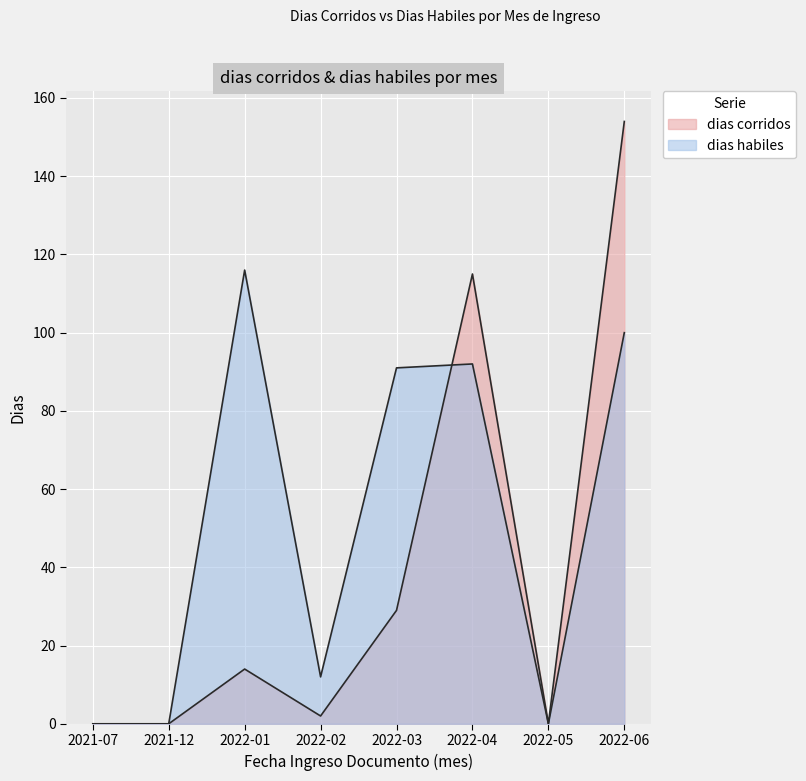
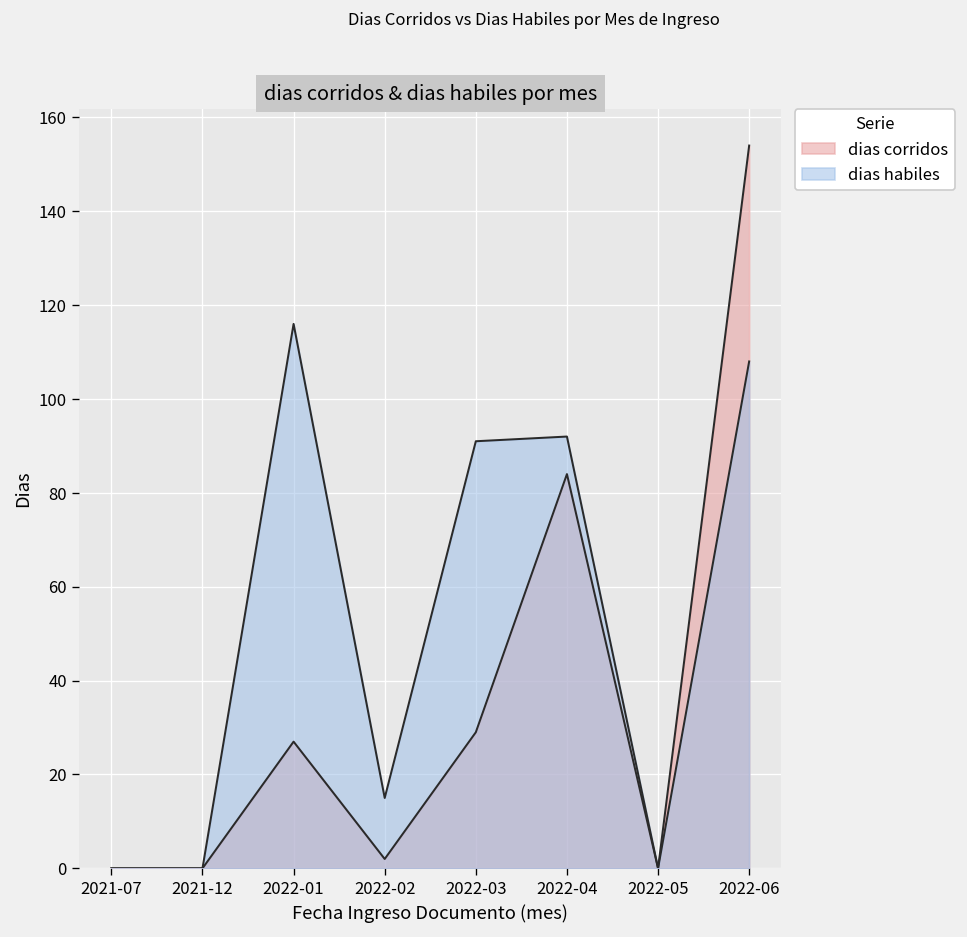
dias corridos, 2022-01: 14 -> 27
dias habiles, 2022-02: 12 -> 15
dias corridos, 2022-04: 115 -> 84
dias habiles, 2022-06: 100 -> 108
